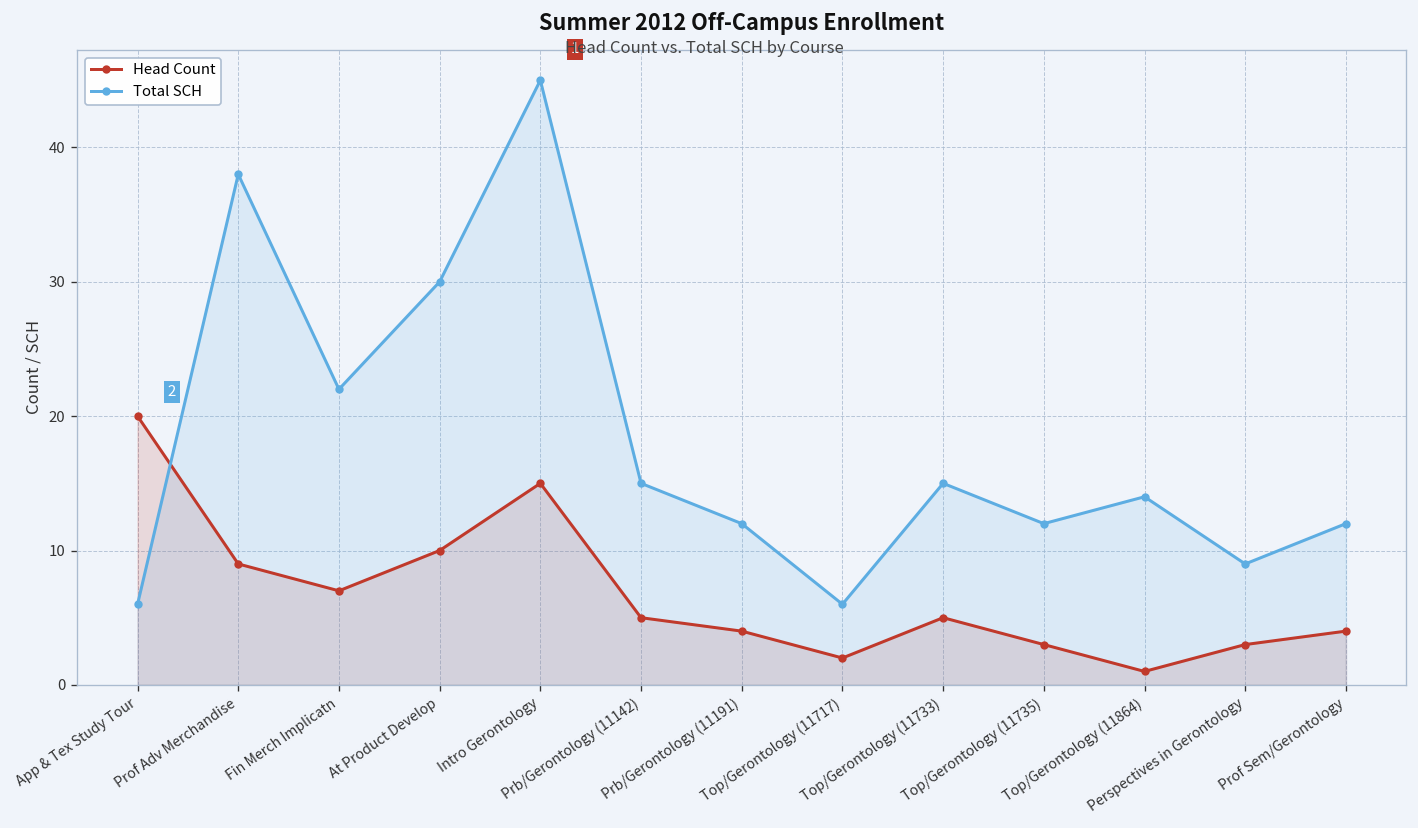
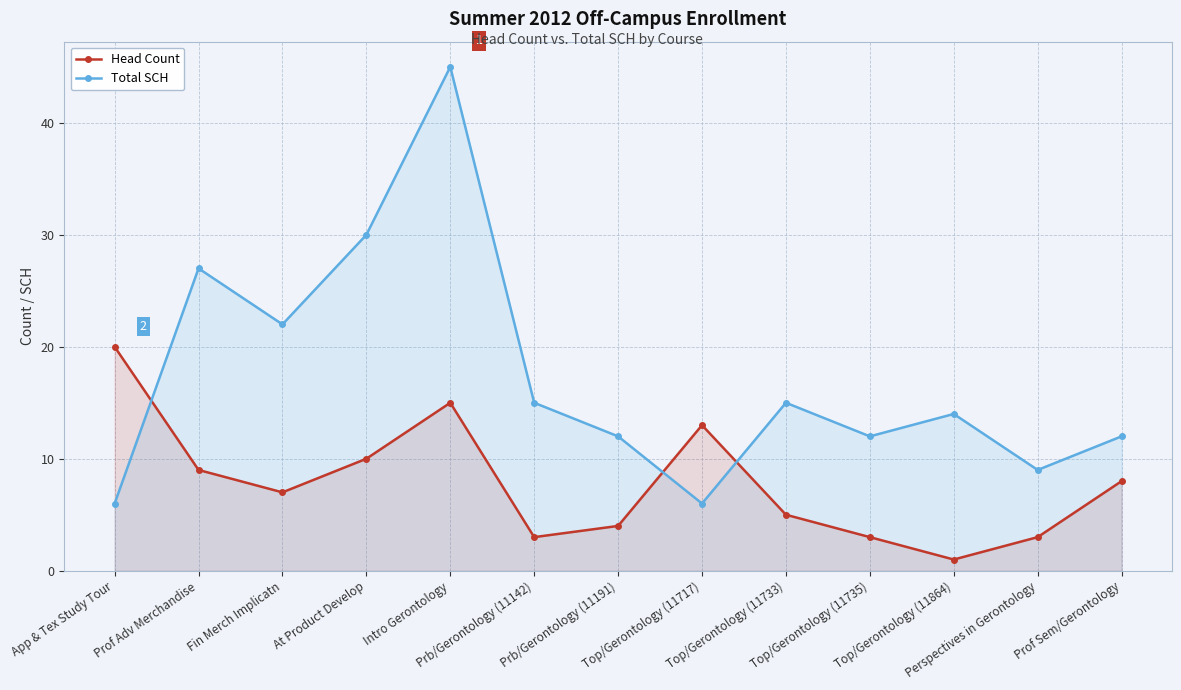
Total SCH, Prof Adv Merchandise: 38 -> 27
Head Count, Prb/Gerontology (11142): 5 -> 3
Head Count, Top/Gerontology (11717): 2 -> 13
Head Count, Prof Sem/Gerontology: 4 -> 8
